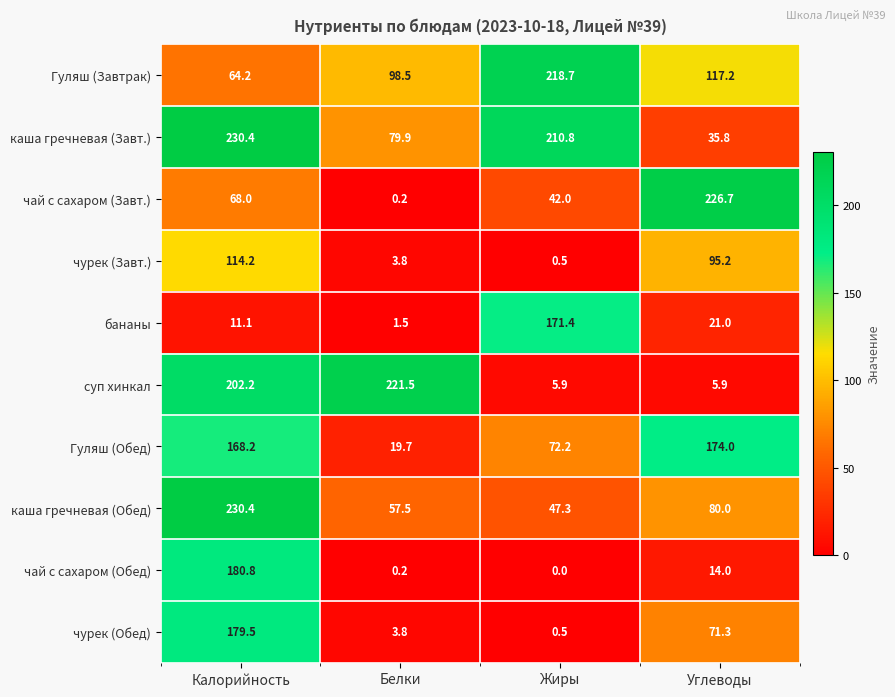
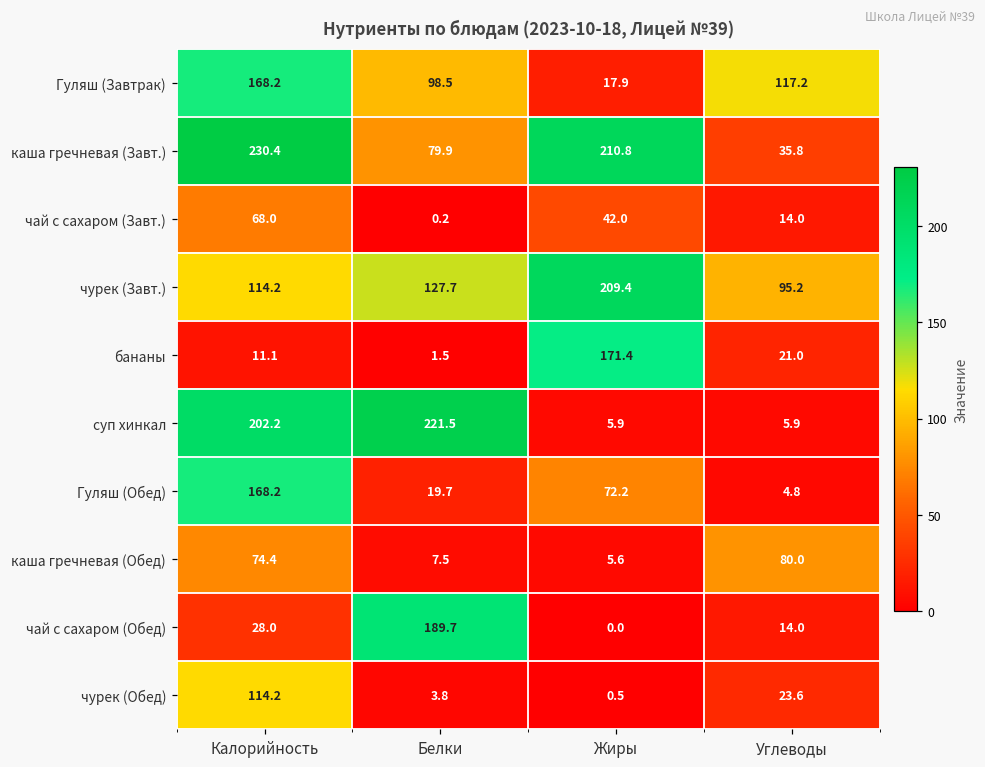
Гуляш (Завтрак), Калорийность: 64.2 -> 168.2
Гуляш (Завтрак), Жиры: 218.7 -> 17.9
чай с сахаром (Завт.), Углеводы: 226.7 -> 14.0
чурек (Завт.), Белки: 3.8 -> 127.7
чурек (Завт.), Жиры: 0.5 -> 209.4
Гуляш (Обед), Углеводы: 174.0 -> 4.8
каша гречневая (Обед), Калорийность: 230.4 -> 74.4
каша гречневая (Обед), Белки: 57.5 -> 7.5
каша гречневая (Обед), Жиры: 47.3 -> 5.6
чай с сахаром (Обед), Калорийность: 180.8 -> 28.0
чай с сахаром (Обед), Белки: 0.2 -> 189.7
чурек (Обед), Калорийность: 179.5 -> 114.2
чурек (Обед), Углеводы: 71.3 -> 23.6
